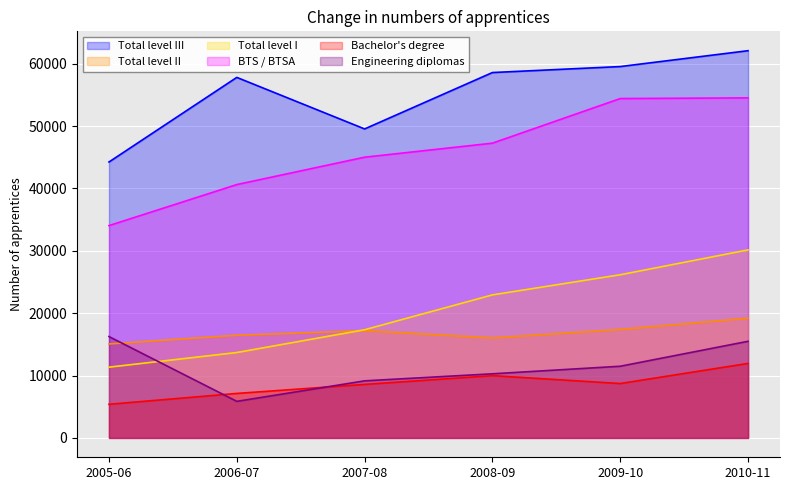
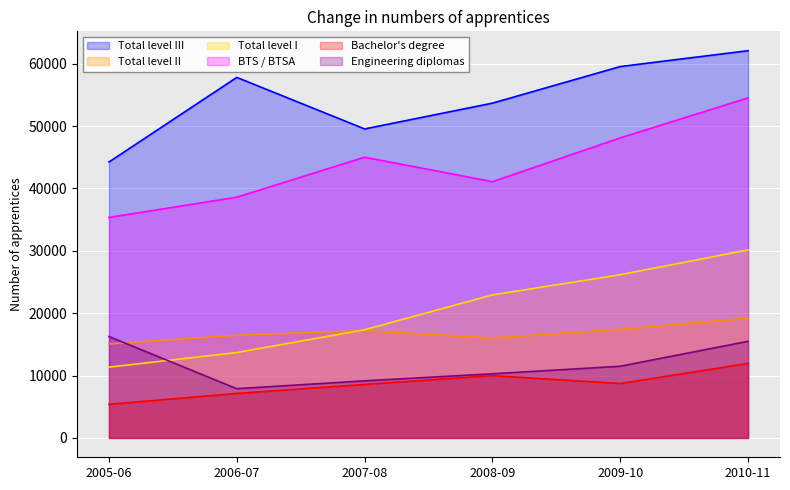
BTS / BTSA, 2005-06: 34000 -> 35000
BTS / BTSA, 2006-07: 41000 -> 39000
Engineering diplomas, 2006-07: 6000 -> 8000
Total level III, 2008-09: 59000 -> 54000
BTS / BTSA, 2008-09: 47000 -> 41000
BTS / BTSA, 2009-10: 54000 -> 48000
